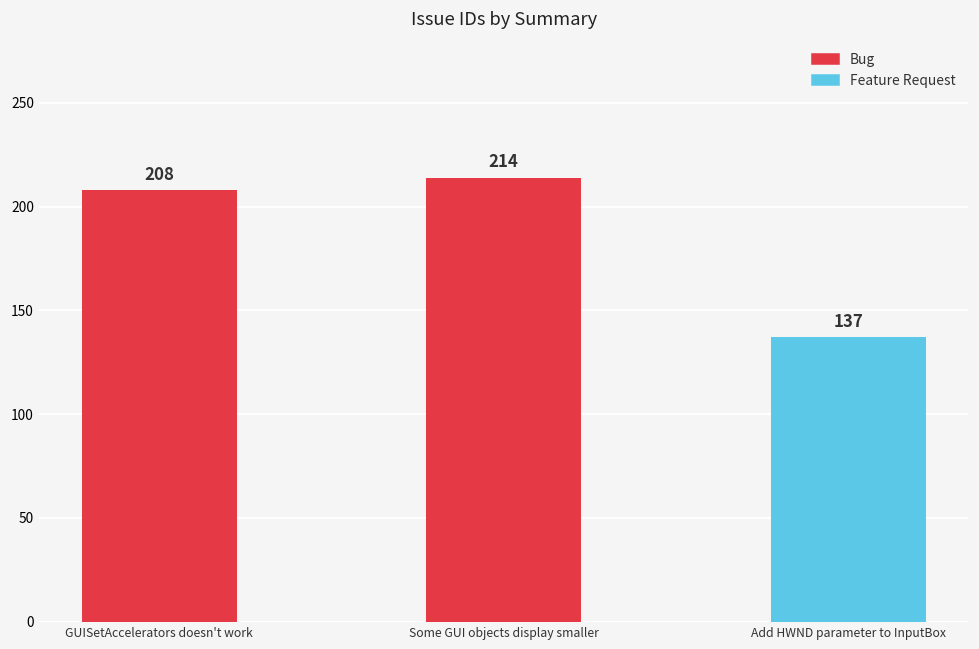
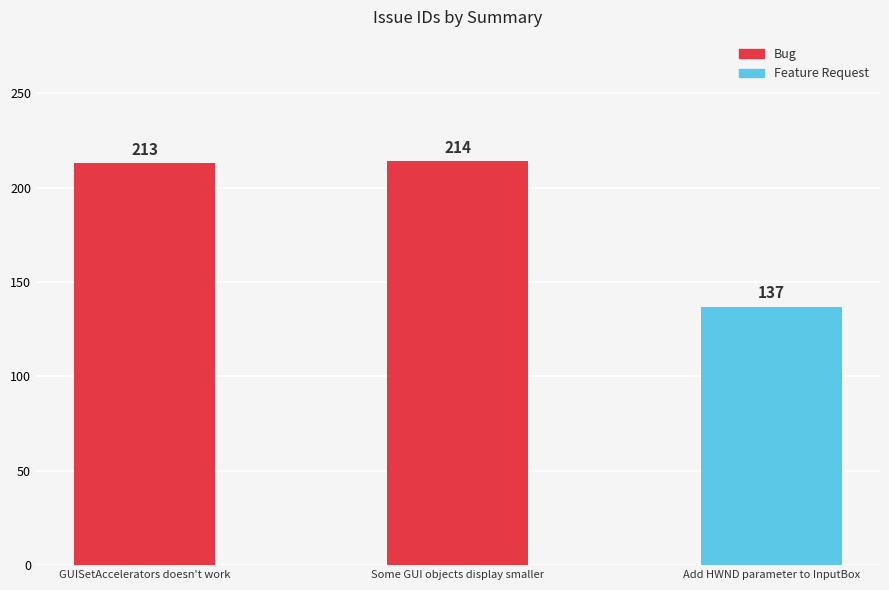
GUISetAccelerators doesn't work: 208 -> 213
